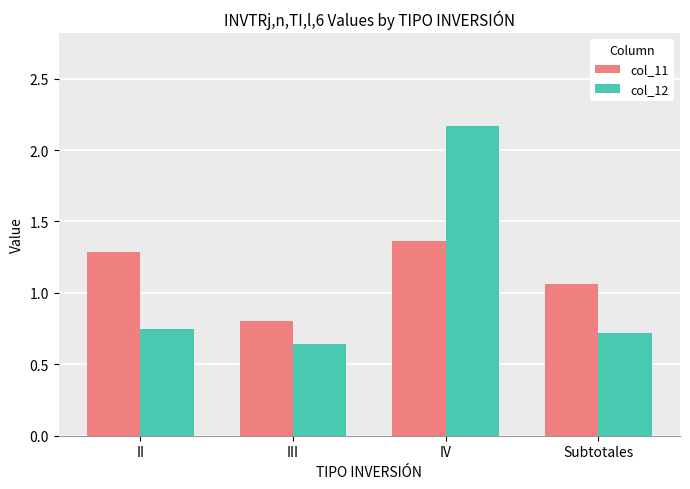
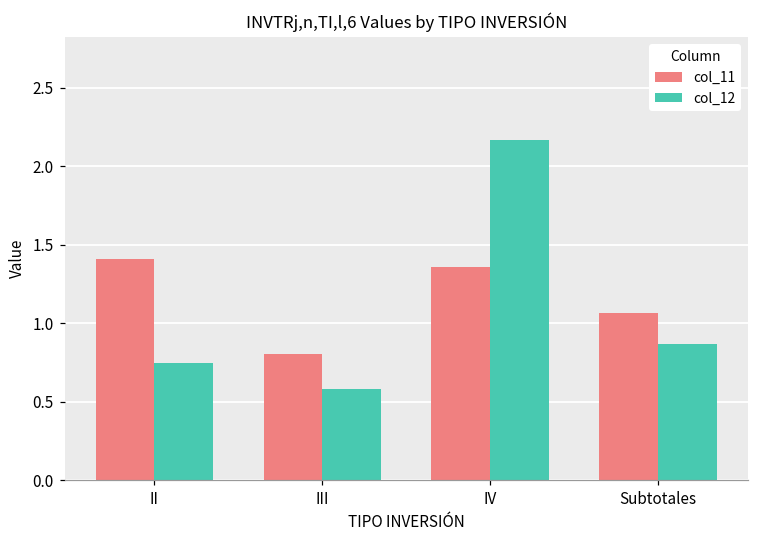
col_11, II: 1.29 -> 1.41
col_12, III: 0.64 -> 0.58
col_12, Subtotales: 0.72 -> 0.87
